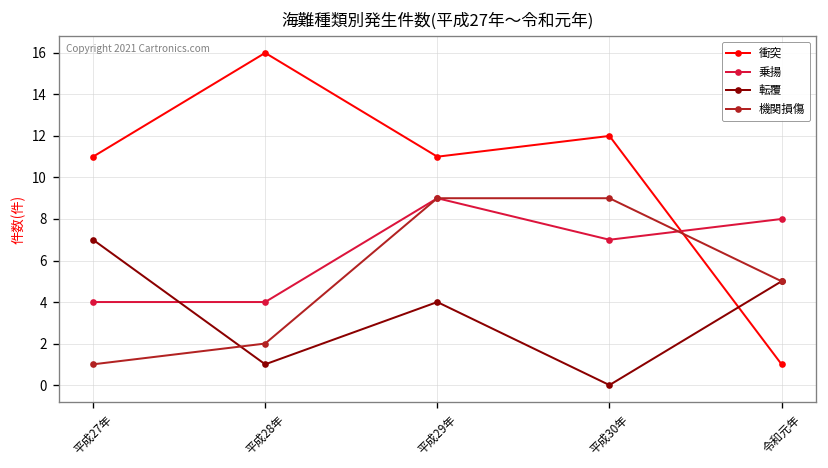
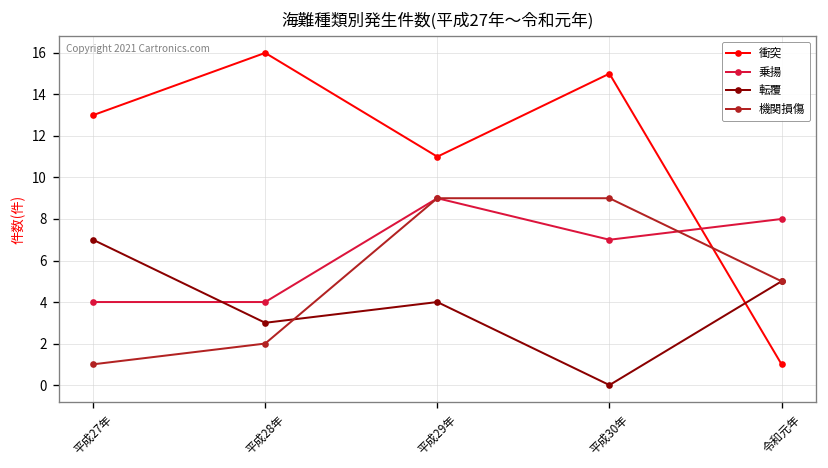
衝突, 平成27年: 11 -> 13
転覆, 平成28年: 1 -> 3
衝突, 平成30年: 12 -> 15
